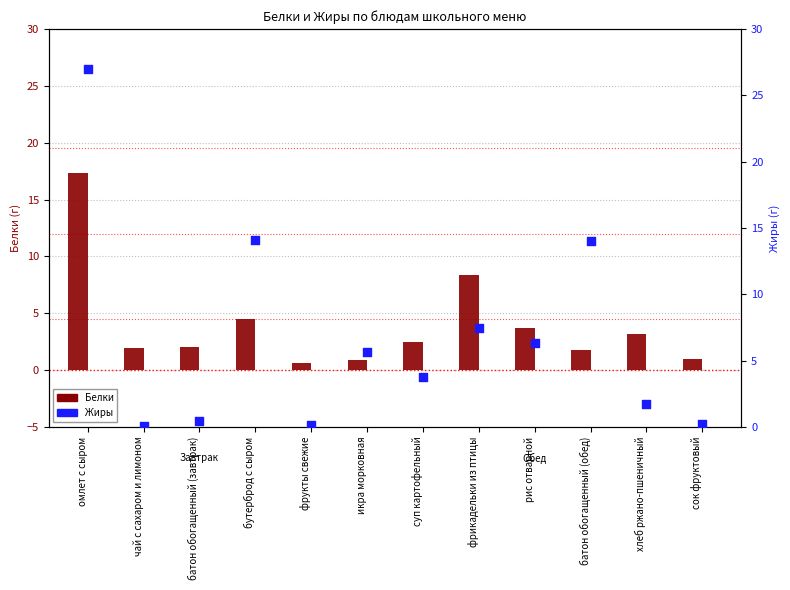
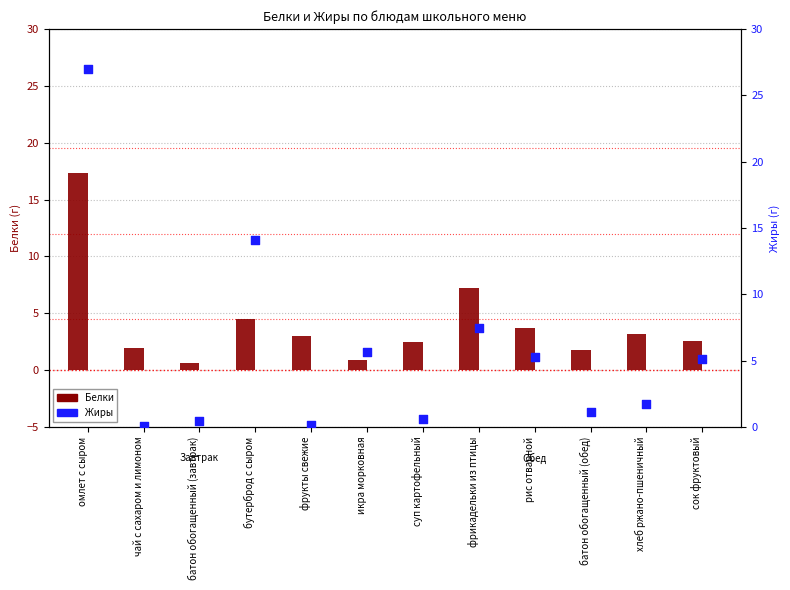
Белки, батон обогащенный (завтрак): 2.0 -> 0.6
Белки, фрукты свежие: 0.6 -> 3.0
Белки, фрикадельки из птицы: 8.4 -> 7.2
Белки, сок фруктовый: 1.0 -> 2.6
Жиры, суп картофельный: 3.8 -> 0.6
Жиры, рис отварной: 6.3 -> 5.3
Жиры, батон обогащенный (обед): 14.0 -> 1.1
Жиры, сок фруктовый: 0.2 -> 5.1
